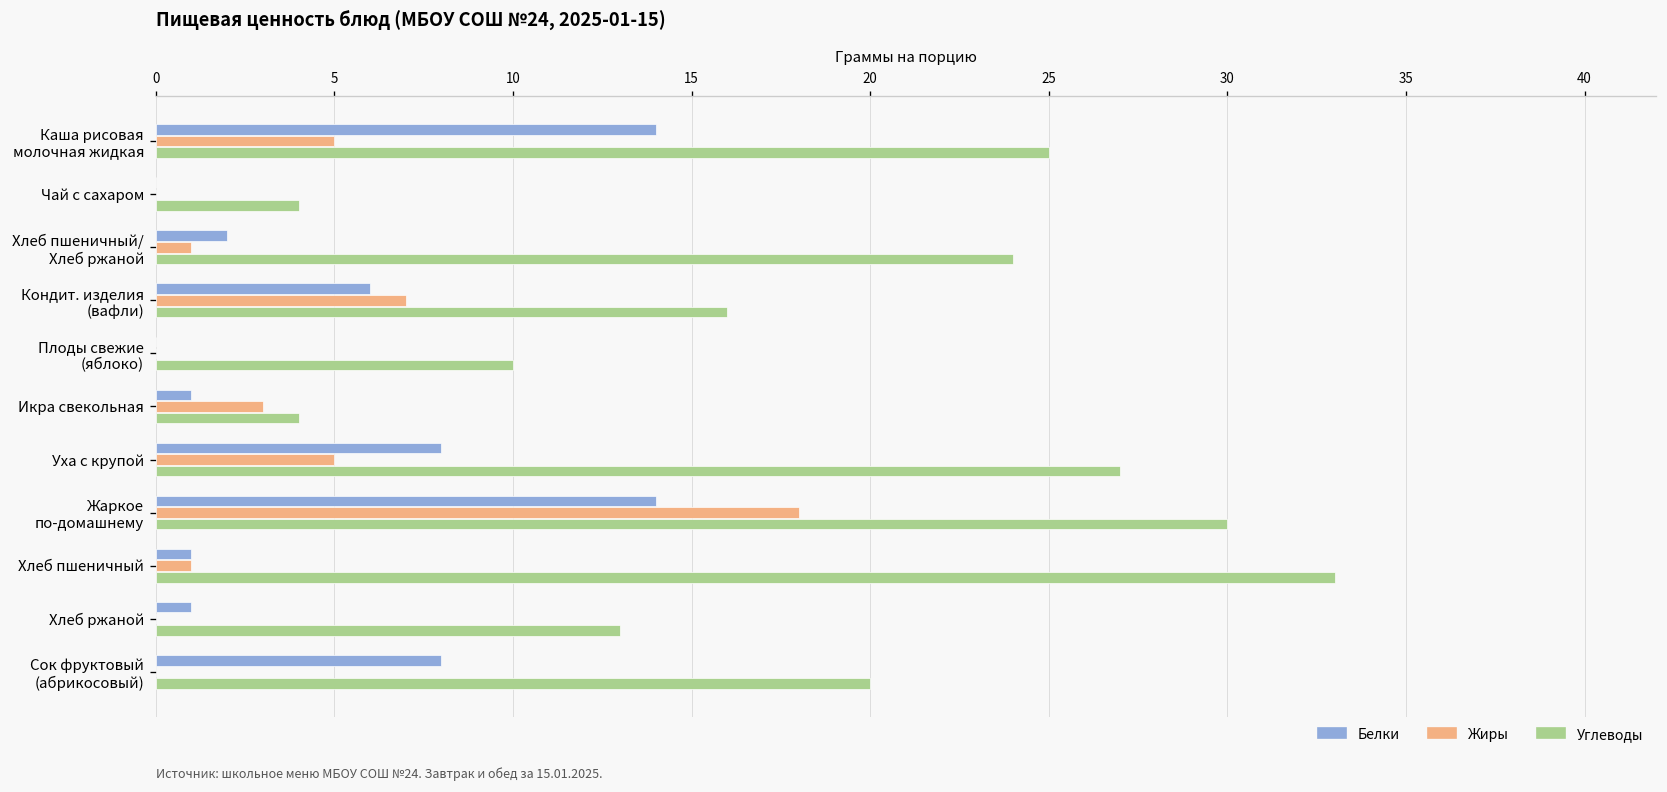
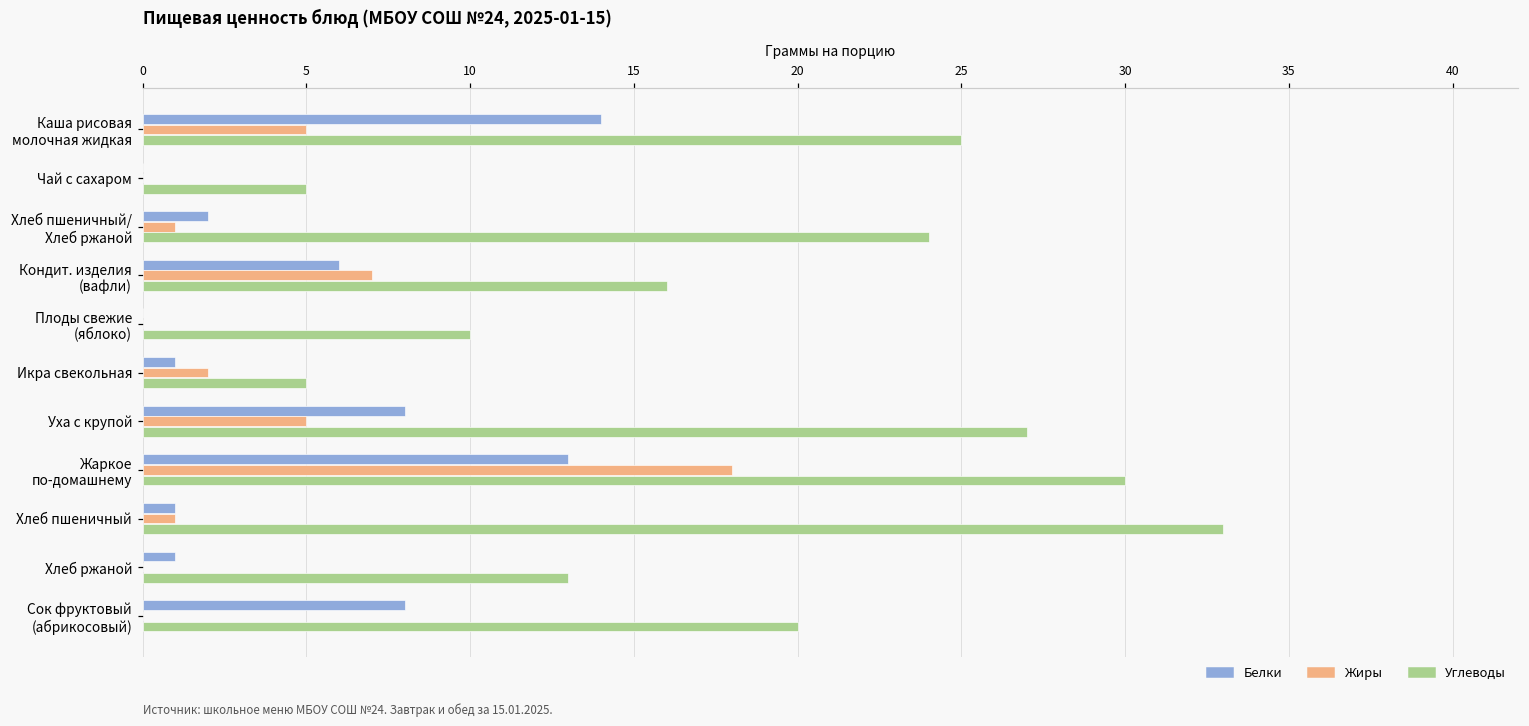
Углеводы, Чай с сахаром: 4 -> 5
Жиры, Икра свекольная: 3 -> 2
Углеводы, Икра свекольная: 4 -> 5
Белки, Жаркое по-домашнему: 14 -> 13
